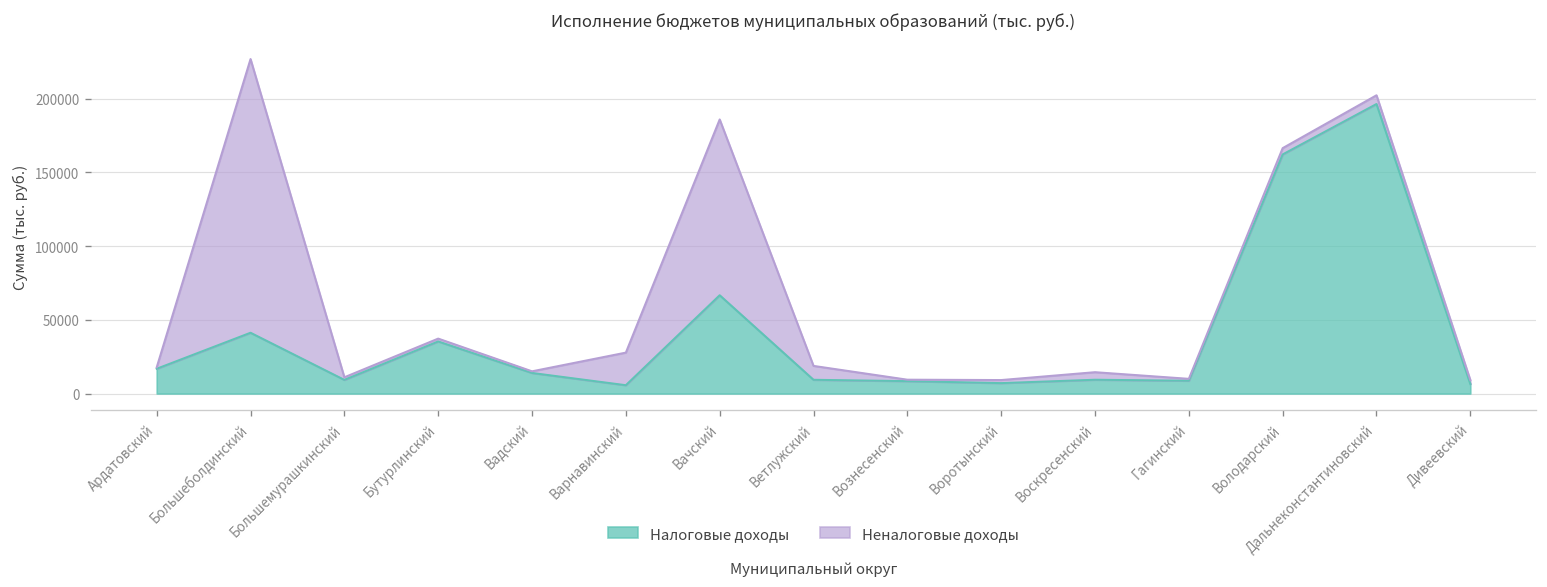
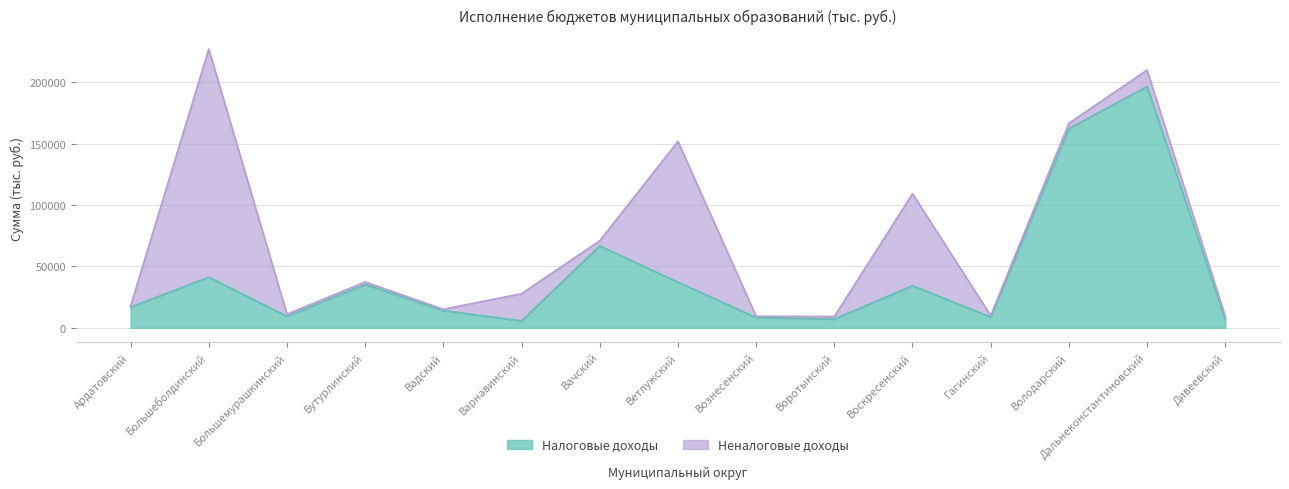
Неналоговые доходы, Вачский: 119000 -> 4000
Налоговые доходы, Ветлужский: 9000 -> 37000
Неналоговые доходы, Ветлужский: 9000 -> 115000
Налоговые доходы, Воскресенский: 9000 -> 34000
Неналоговые доходы, Воскресенский: 5000 -> 75000
Неналоговые доходы, Дальнеконстантиновский: 6000 -> 13000
